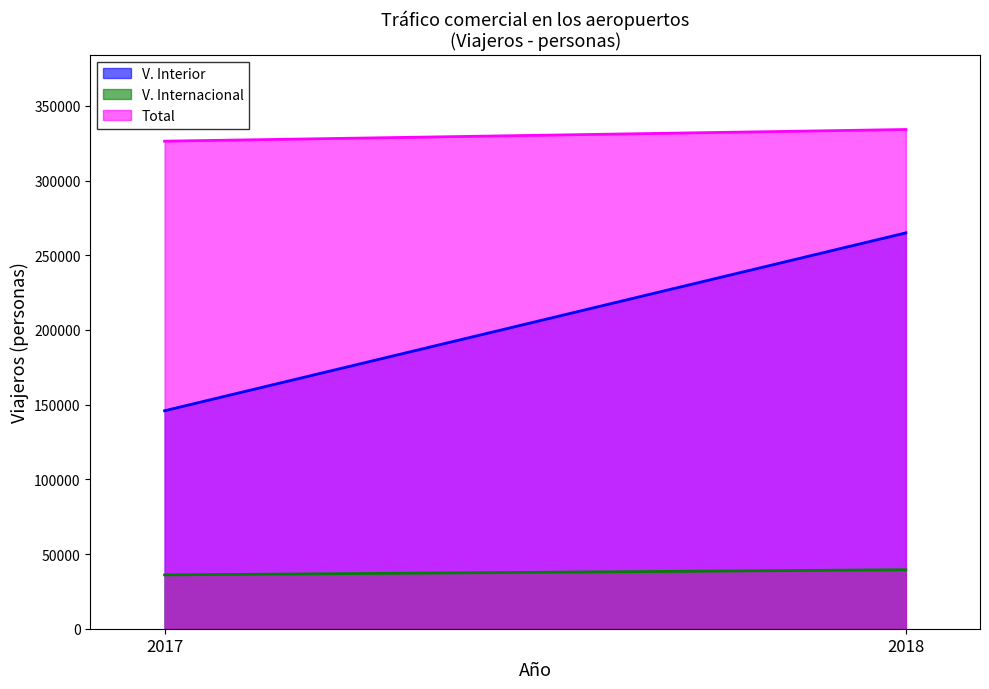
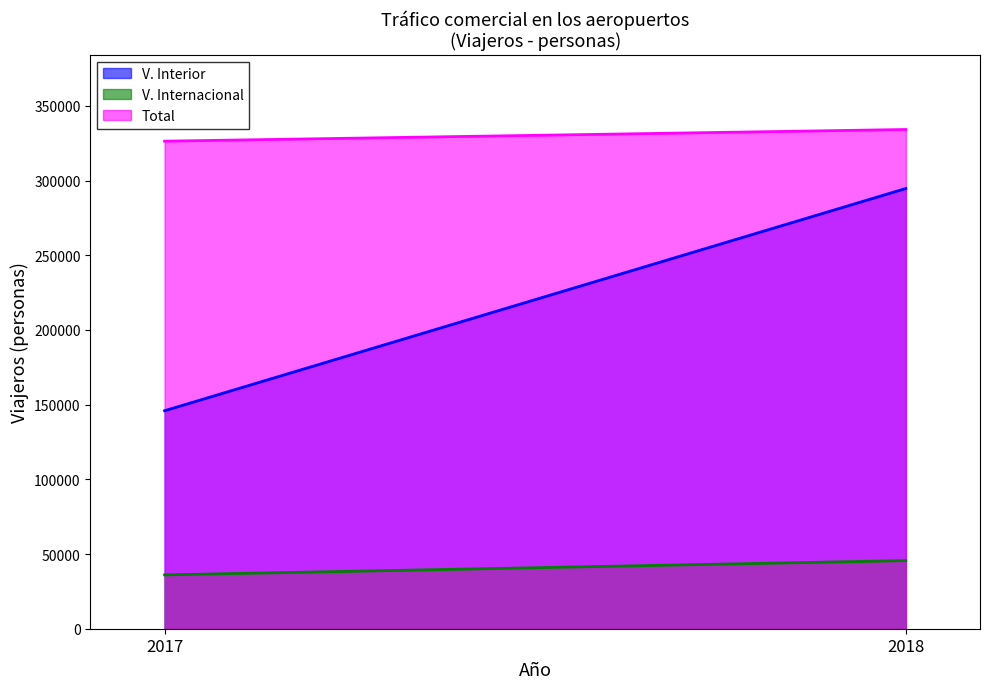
V. Interior, 2018: 265000 -> 295000
V. Internacional, 2018: 39000 -> 46000
